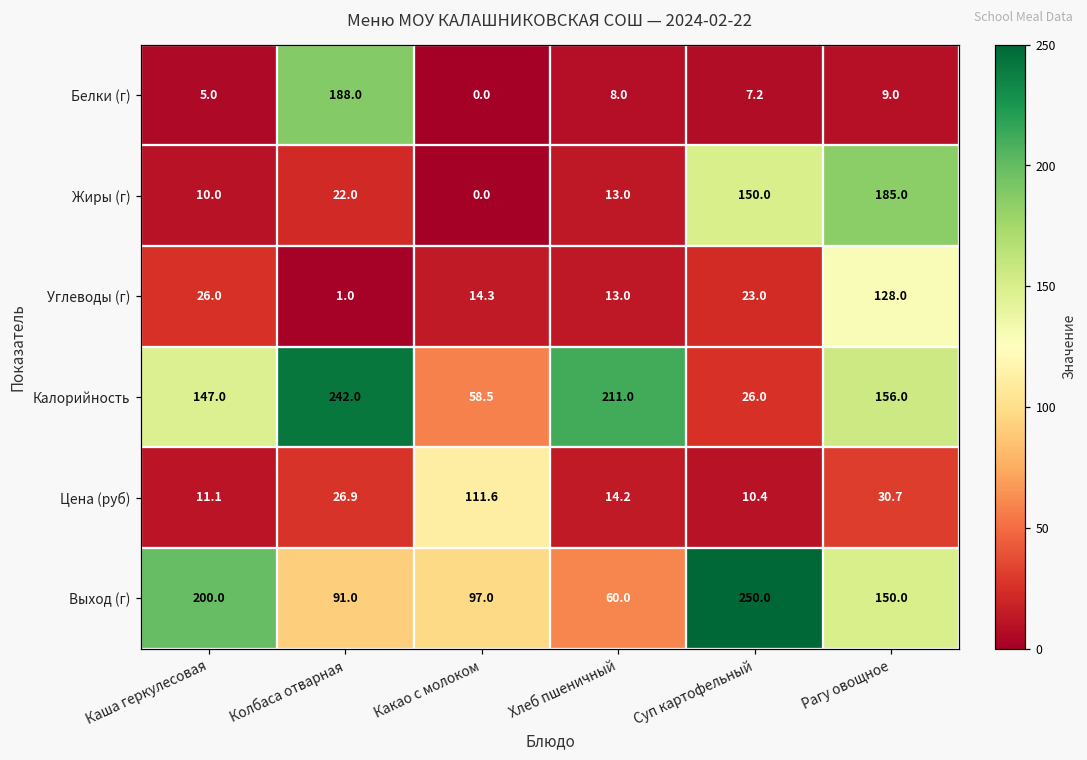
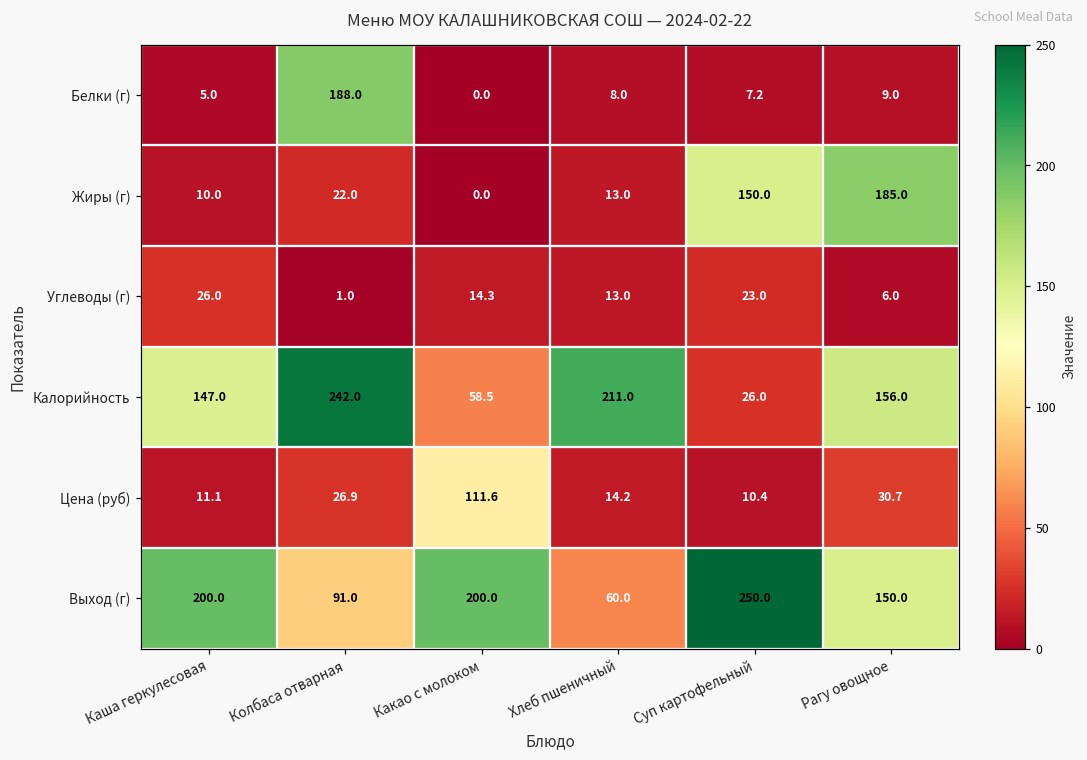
Углеводы (г), Рагу овощное: 128.0 -> 6.0
Выход (г), Какао с молоком: 97.0 -> 200.0
